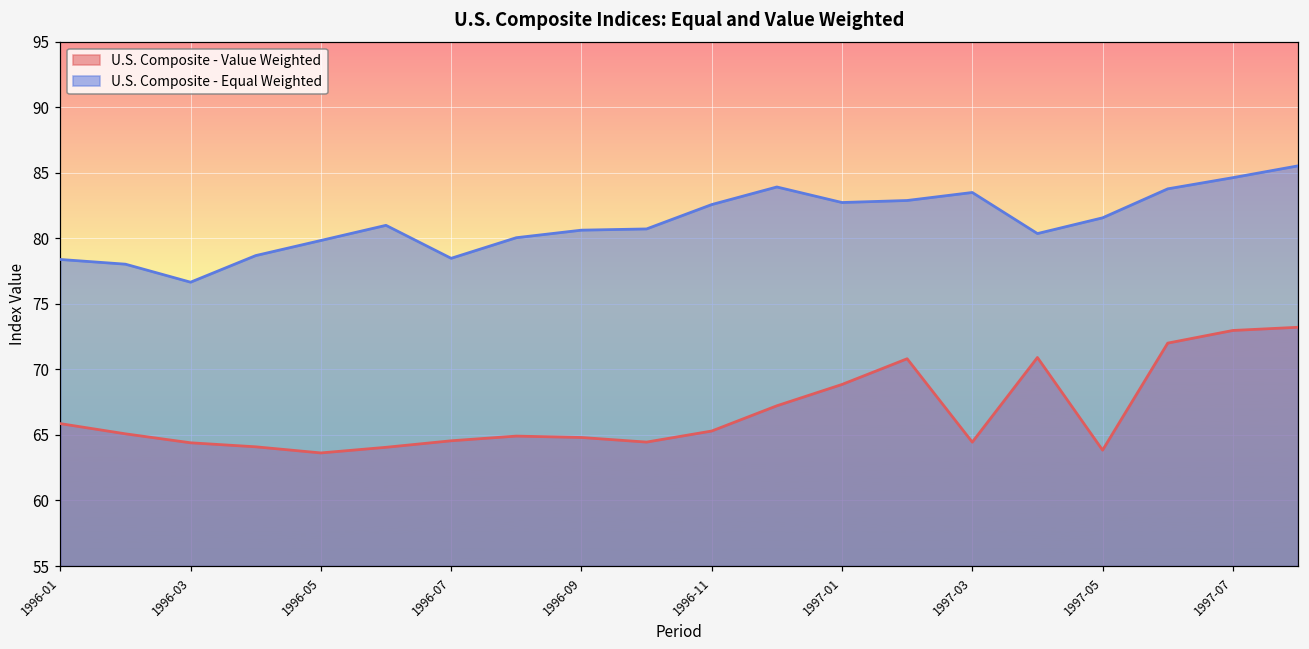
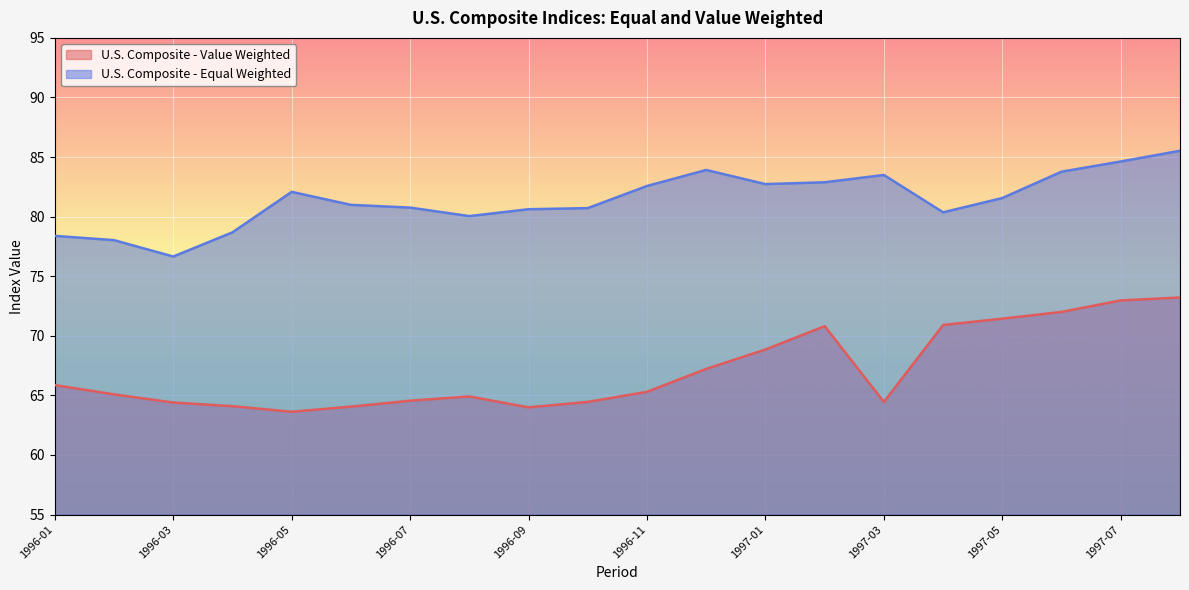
U.S. Composite - Equal Weighted, 1996-05: 79.8 -> 82.1
U.S. Composite - Equal Weighted, 1996-07: 78.5 -> 80.8
U.S. Composite - Value Weighted, 1996-09: 64.8 -> 64.0
U.S. Composite - Value Weighted, 1997-05: 63.8 -> 71.4
